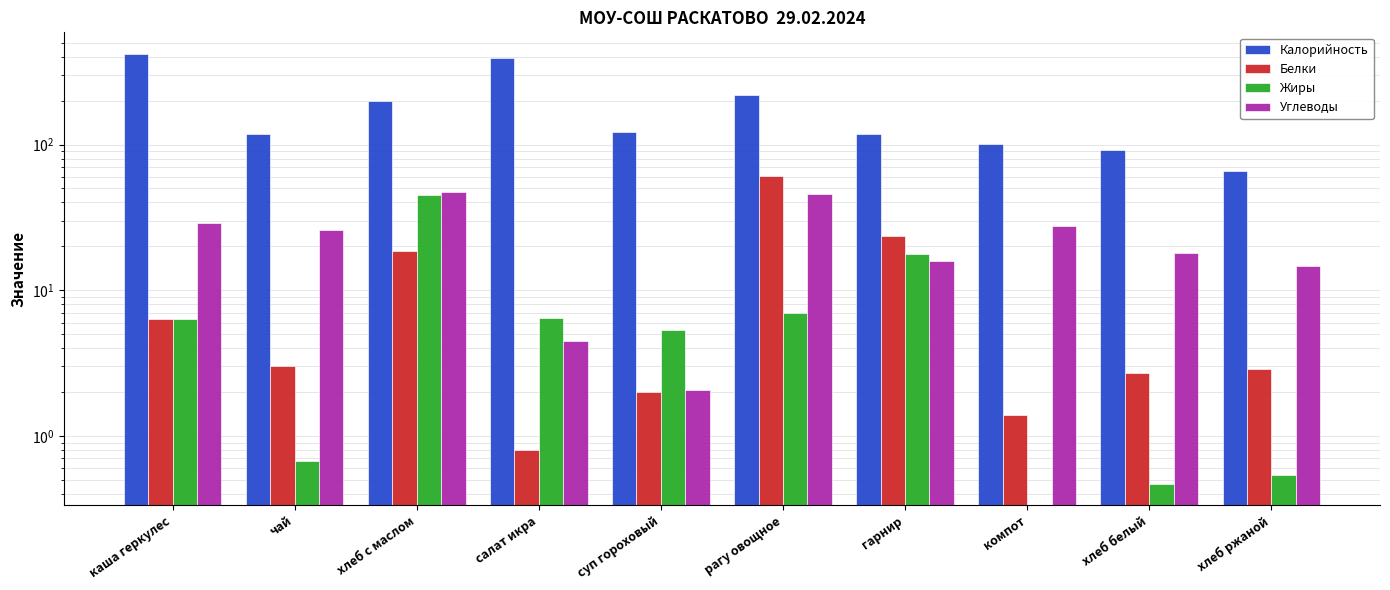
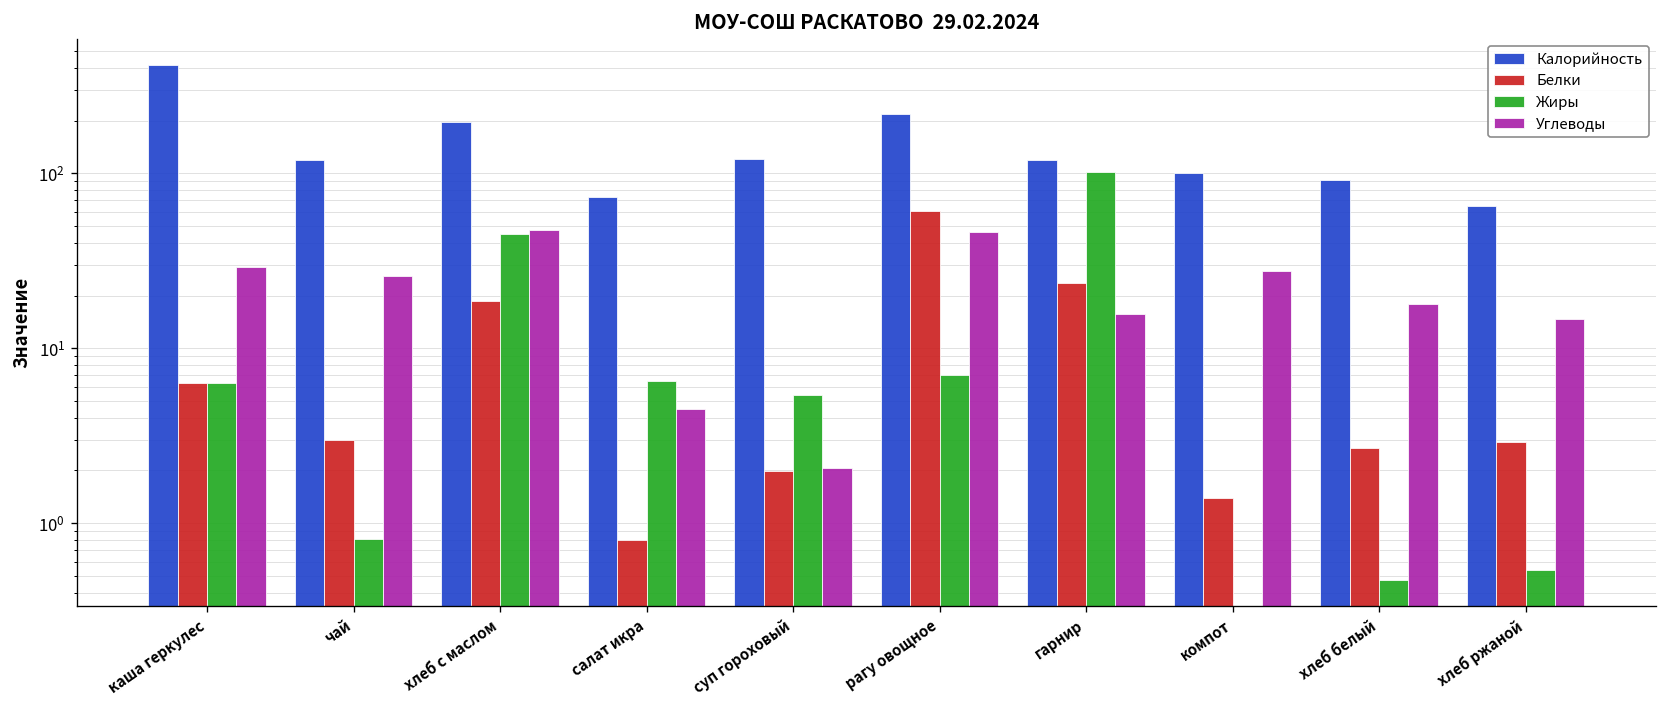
Жиры, чай: 0.7 -> 0.8
Калорийность, салат икра: 390 -> 70
Жиры, гарнир: 18 -> 100
